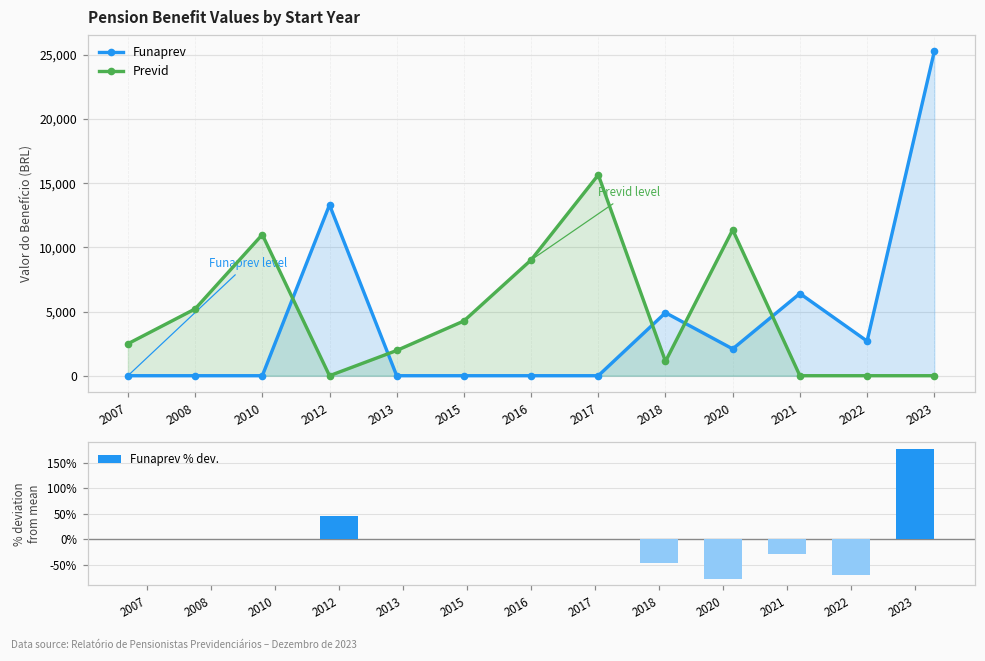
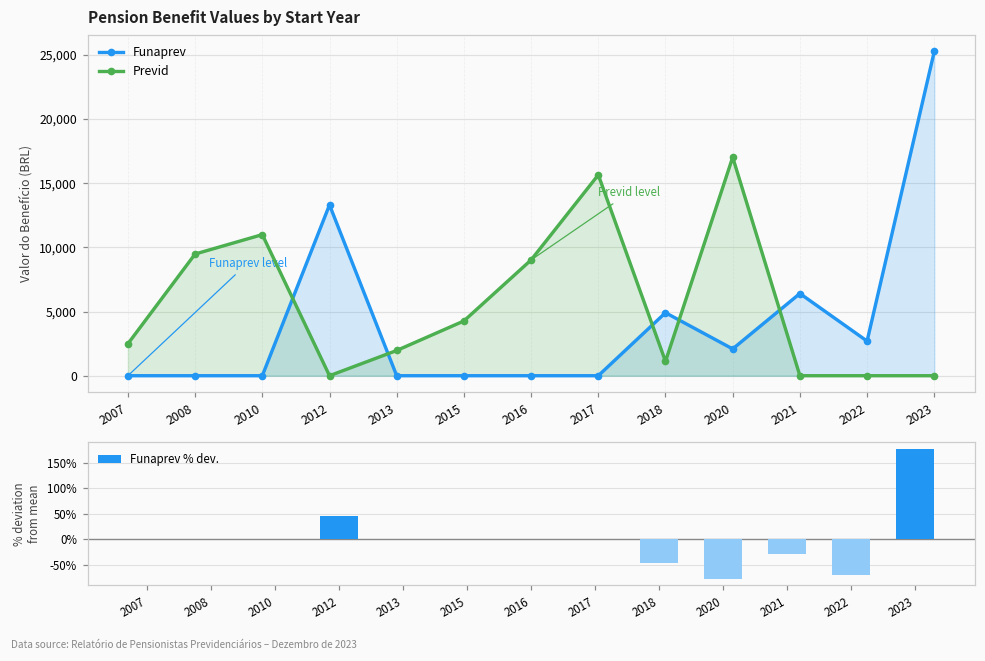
Pension Benefit Values by Start Year, Previd, 2008: 5,200 -> 9,500
Pension Benefit Values by Start Year, Previd, 2020: 11,400 -> 17,000
